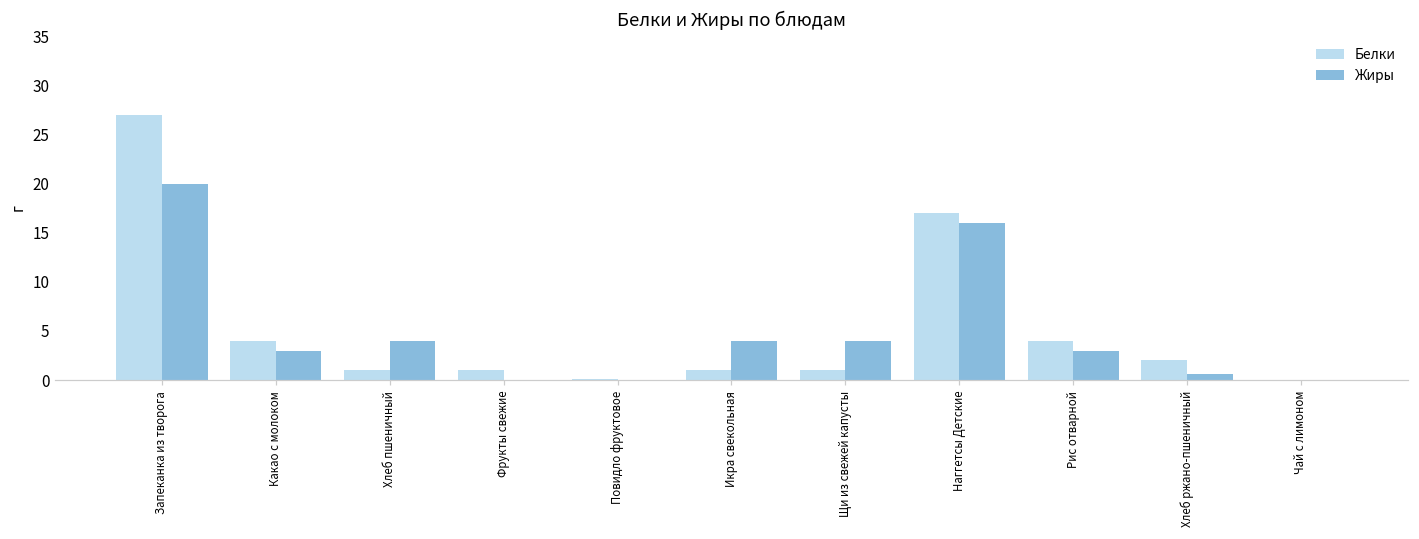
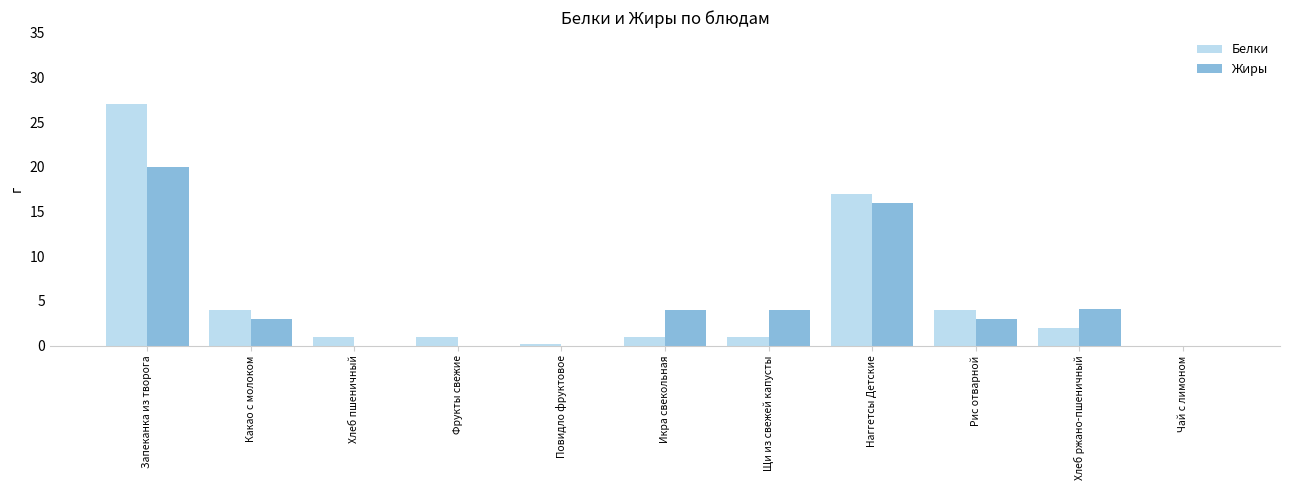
Жиры, Хлеб пшеничный: 4 -> 0
Жиры, Хлеб ржано-пшеничный: 1 -> 4
